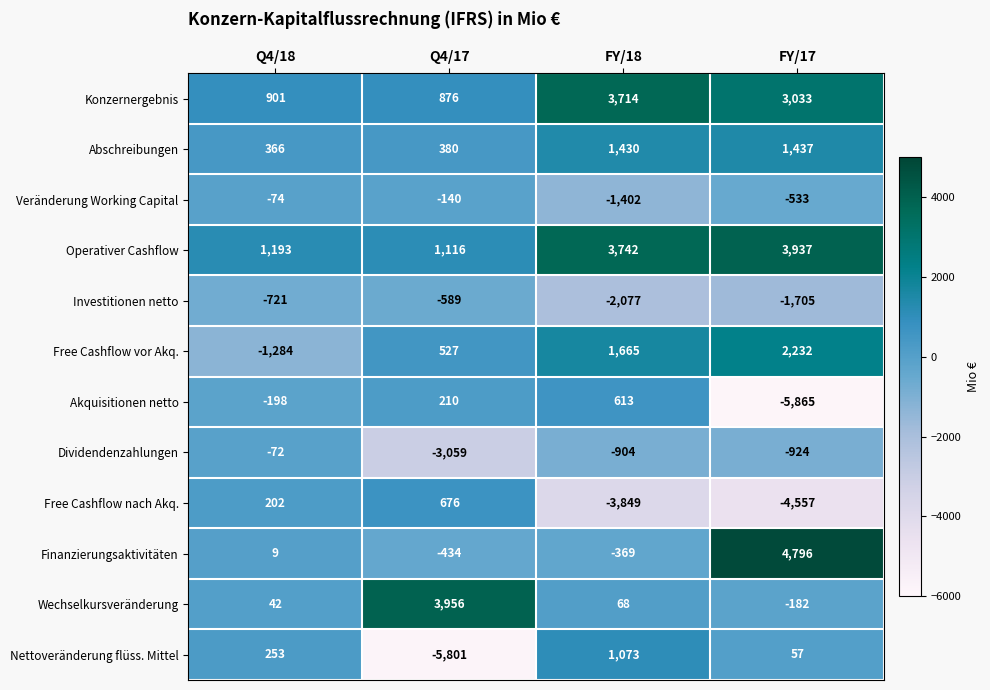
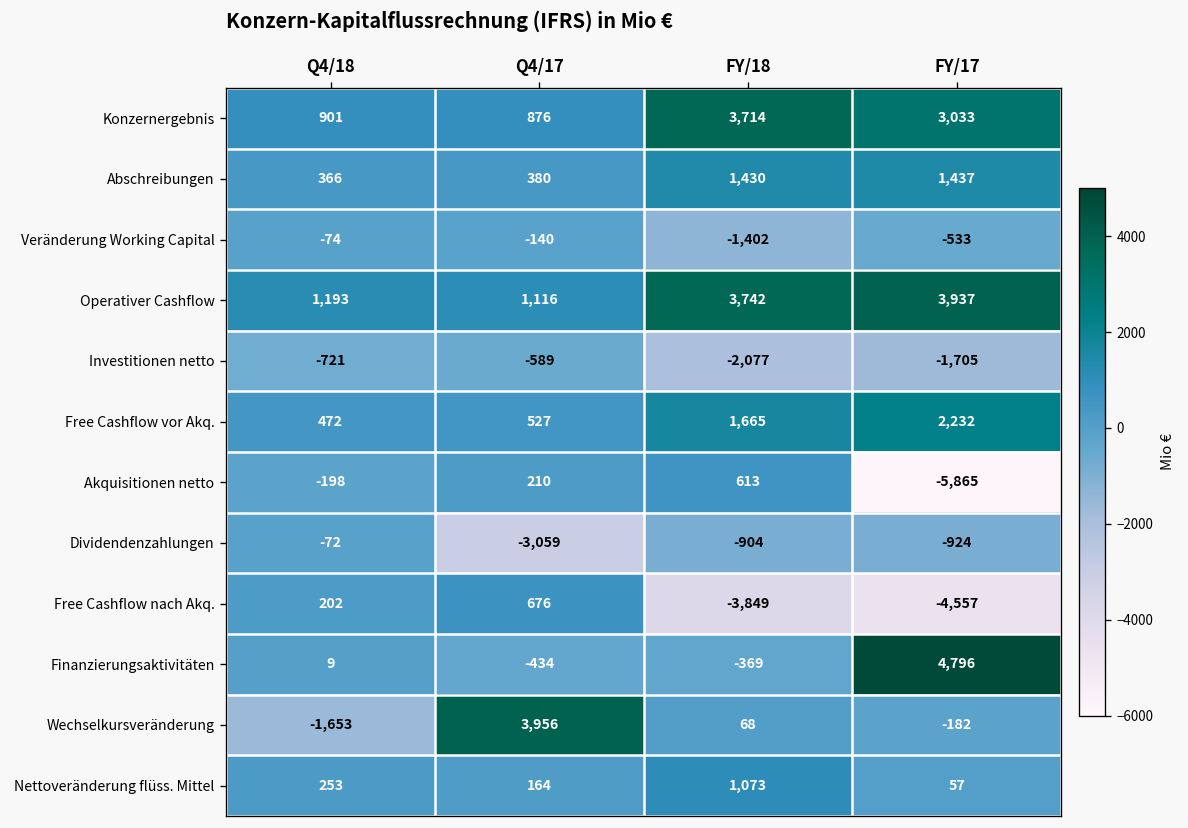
Free Cashflow vor Akq., Q4/18: -1,284 -> 472
Wechselkursveränderung, Q4/18: 42 -> -1,653
Nettoveränderung flüss. Mittel, Q4/17: -5,801 -> 164
